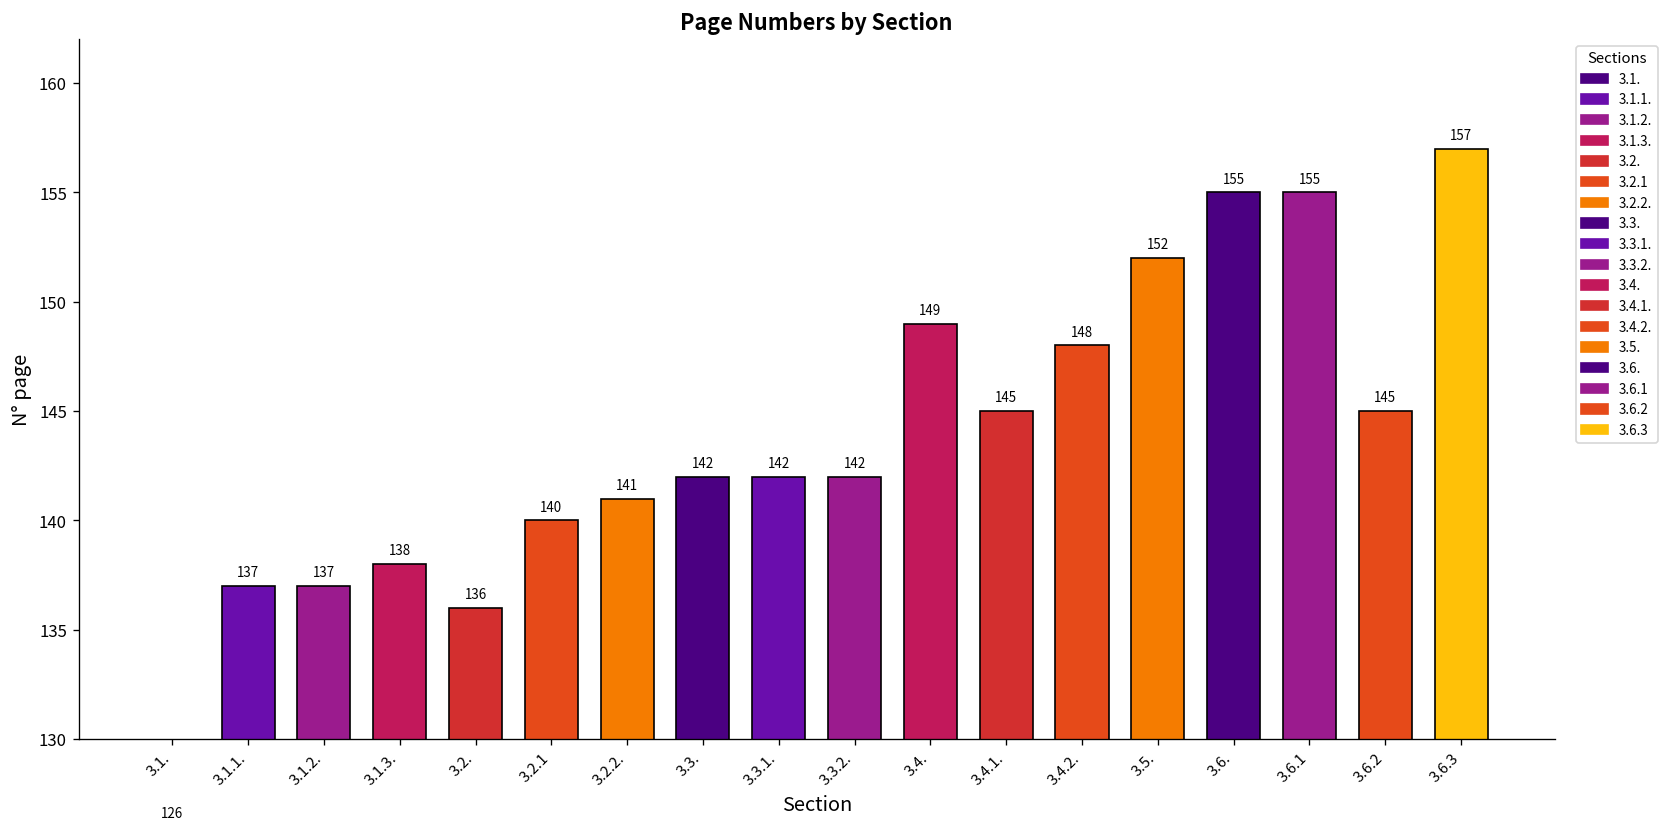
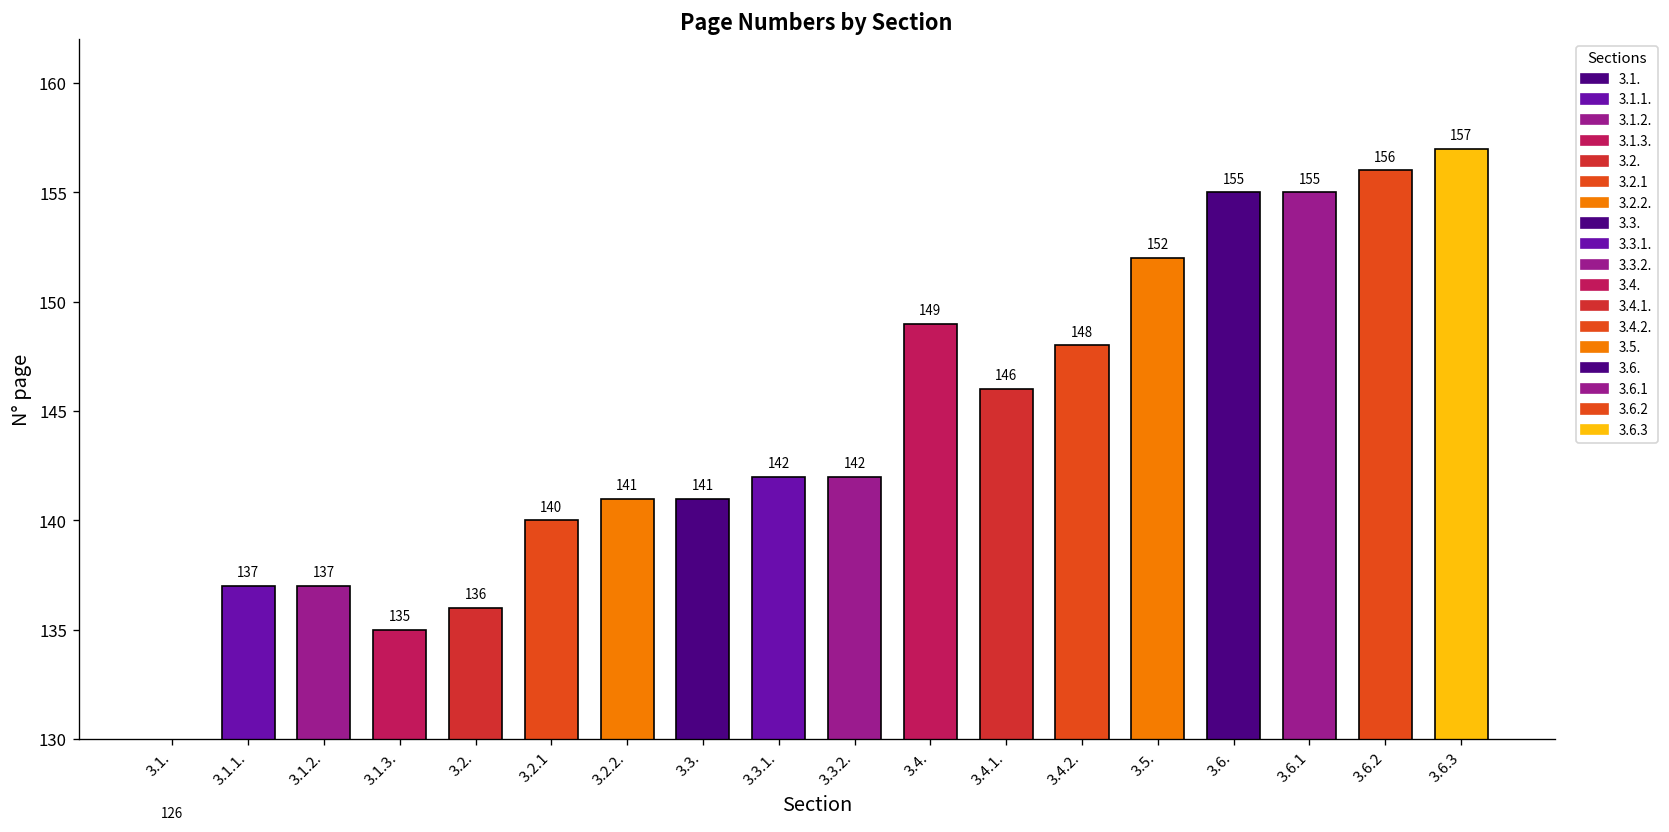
3.1.3.: 138 -> 135
3.3.: 142 -> 141
3.4.1.: 145 -> 146
3.6.2: 145 -> 156
